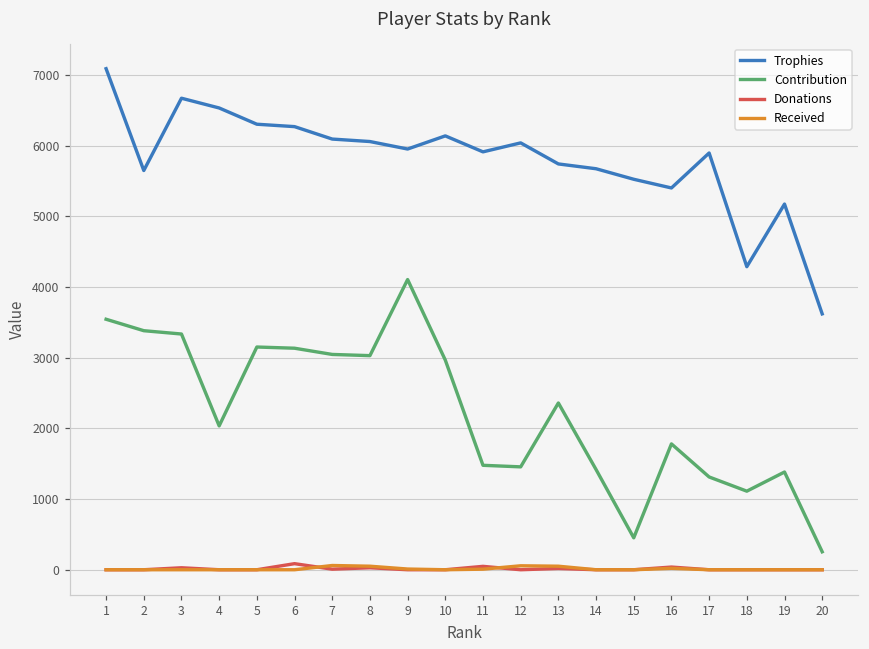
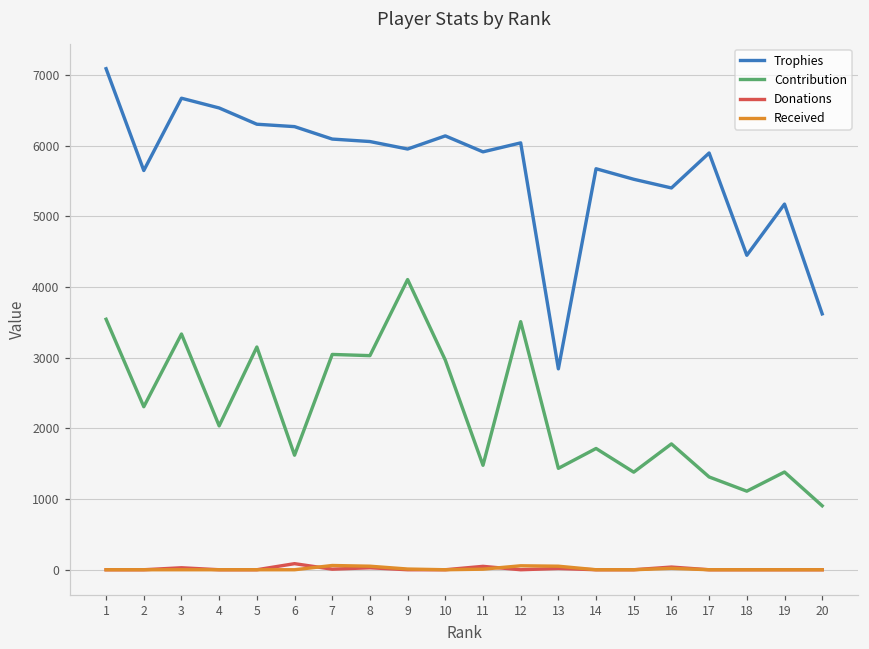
Contribution, 2: 3400 -> 2300
Contribution, 6: 3100 -> 1600
Contribution, 12: 1500 -> 3500
Trophies, 13: 5700 -> 2800
Contribution, 13: 2400 -> 1400
Contribution, 14: 1400 -> 1700
Contribution, 15: 500 -> 1400
Trophies, 18: 4300 -> 4500
Contribution, 20: 300 -> 900
